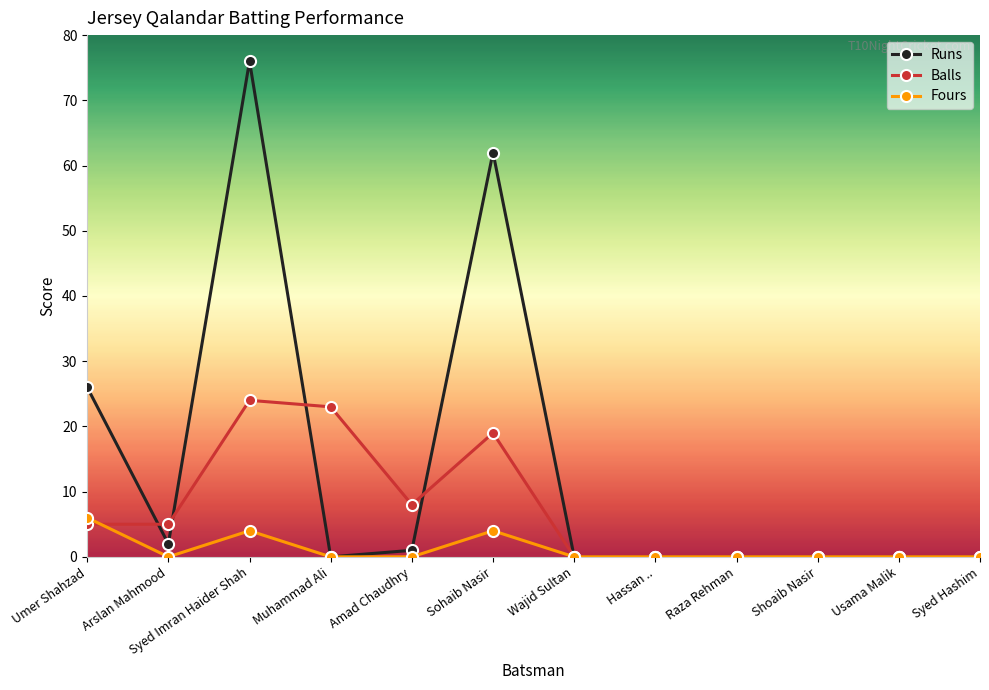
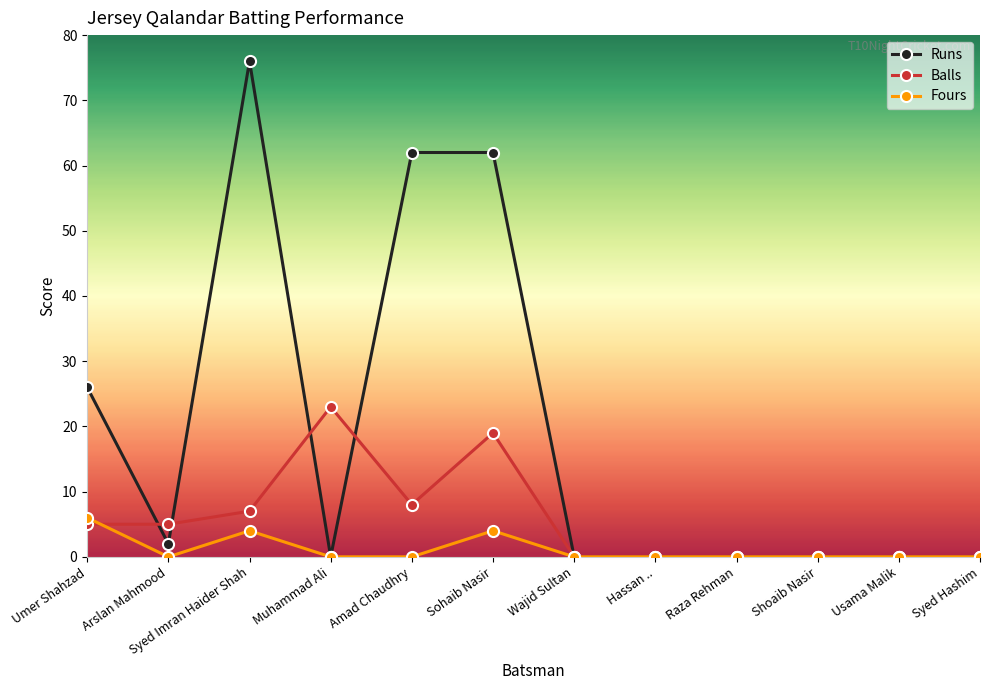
Balls, Syed Imran Haider Shah: 24 -> 7
Runs, Amad Chaudhry: 1 -> 62
